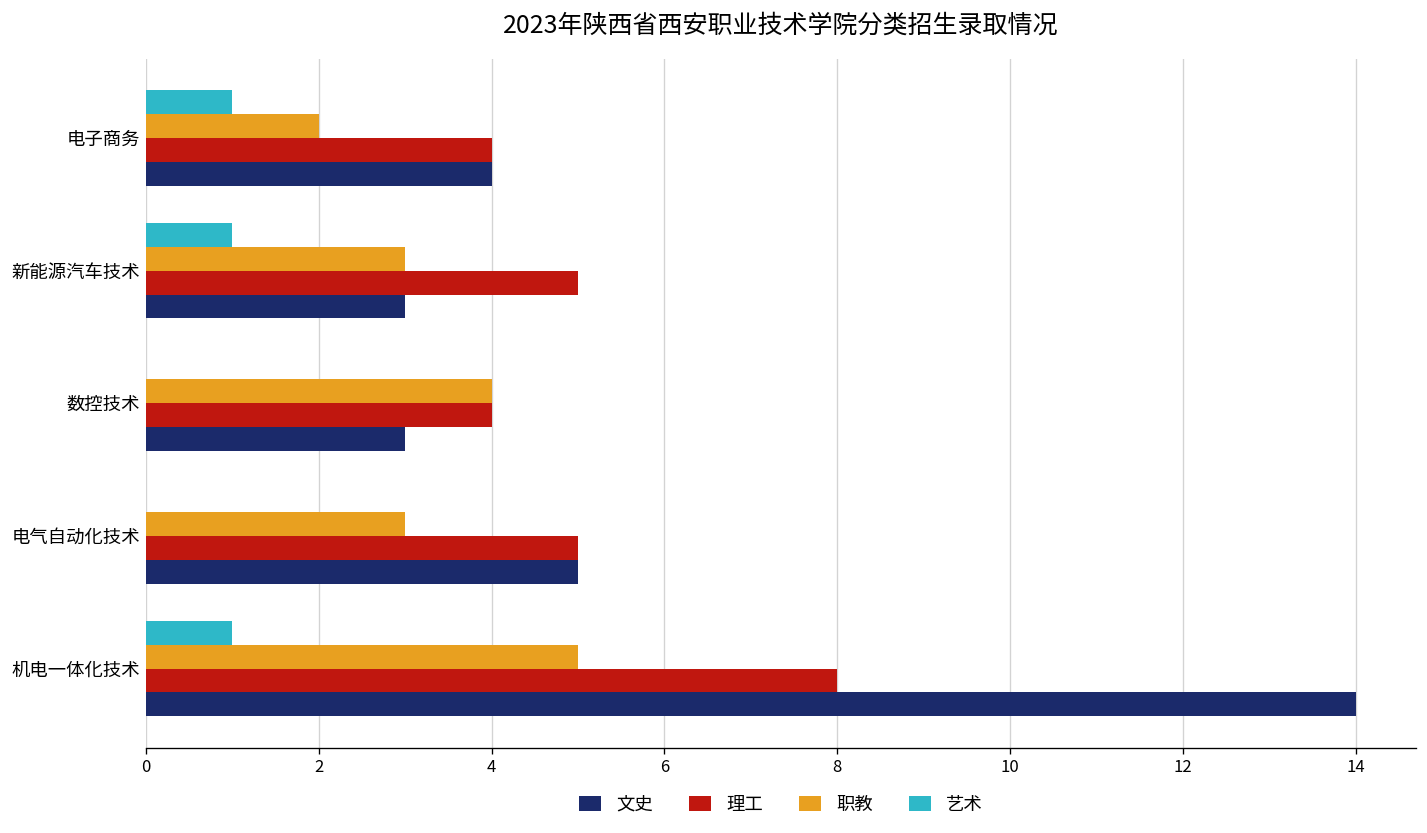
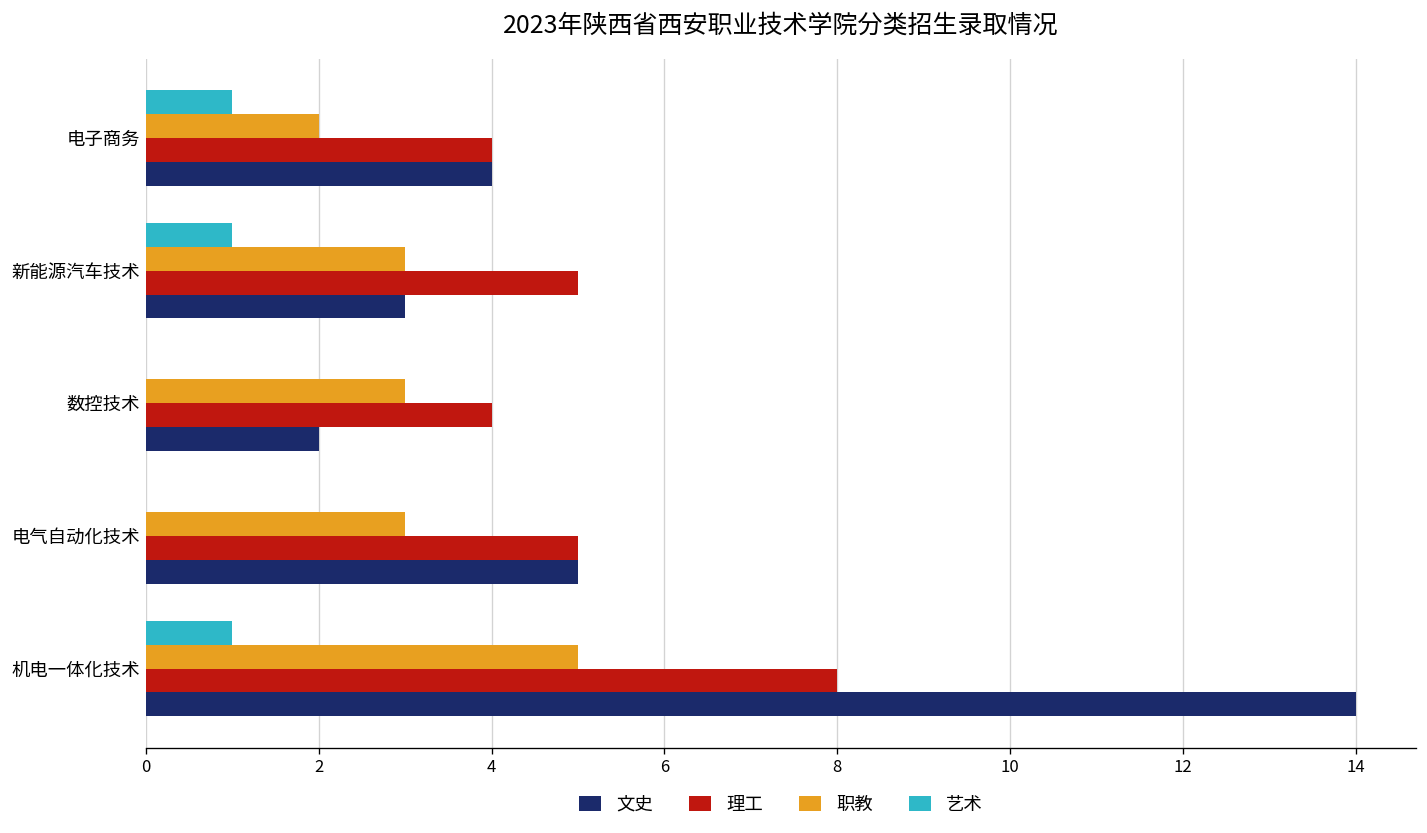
职教, 数控技术: 4 -> 3
文史, 数控技术: 3 -> 2
